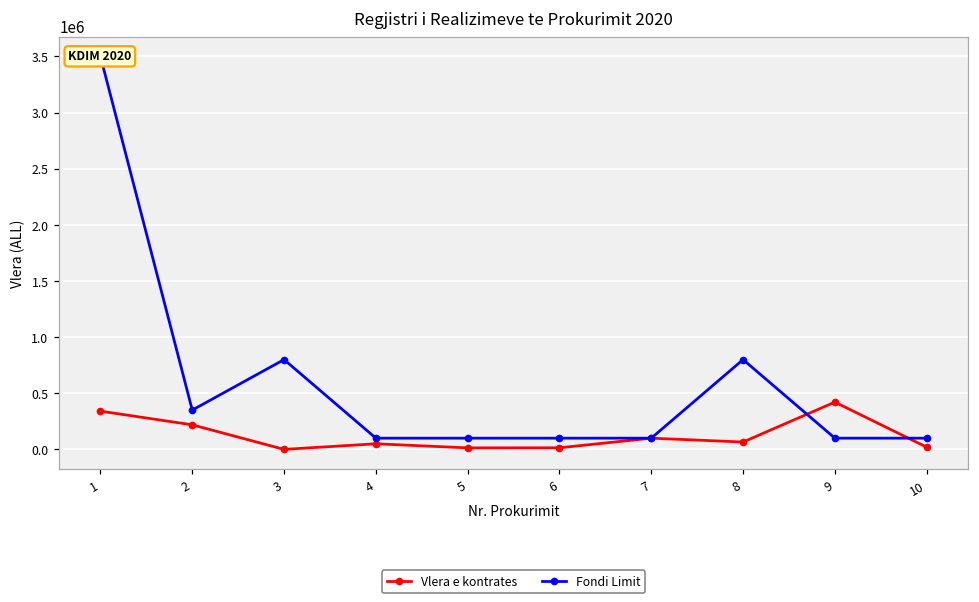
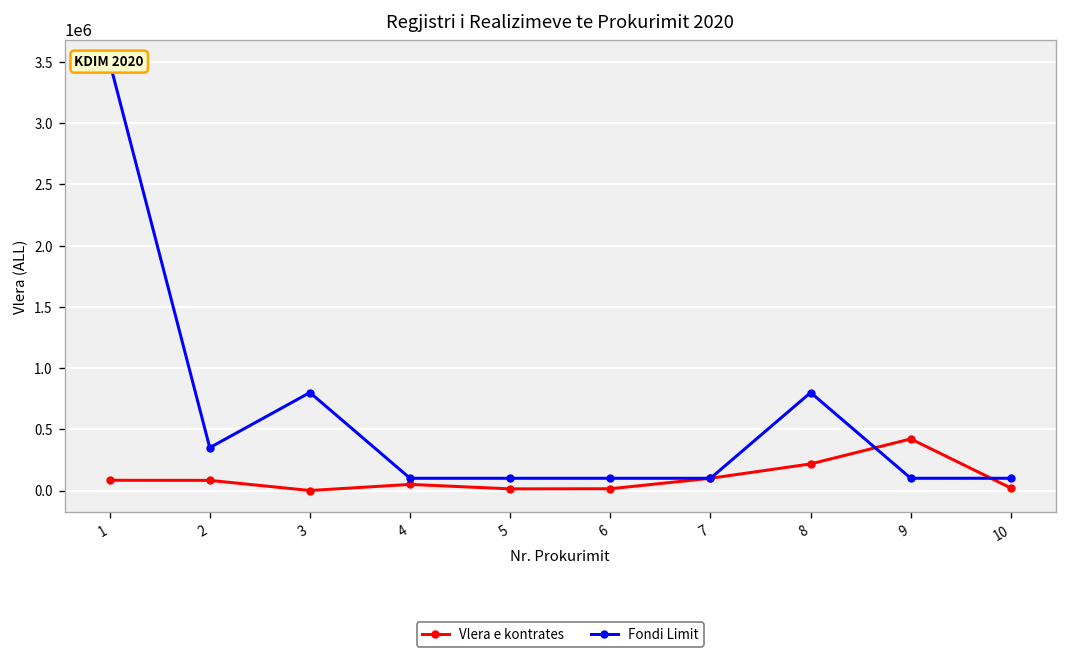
Vlera e kontrates, 1: 340000 -> 80000
Vlera e kontrates, 2: 220000 -> 80000
Vlera e kontrates, 8: 70000 -> 220000
